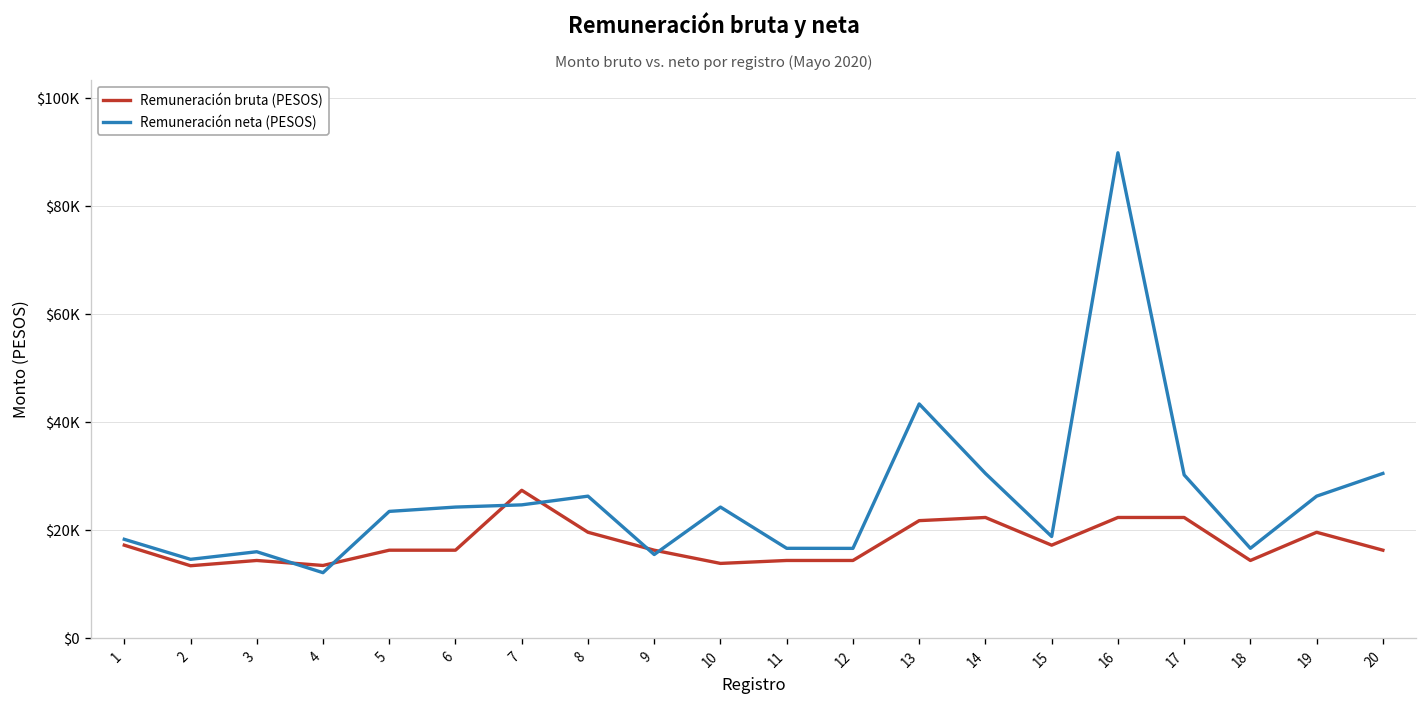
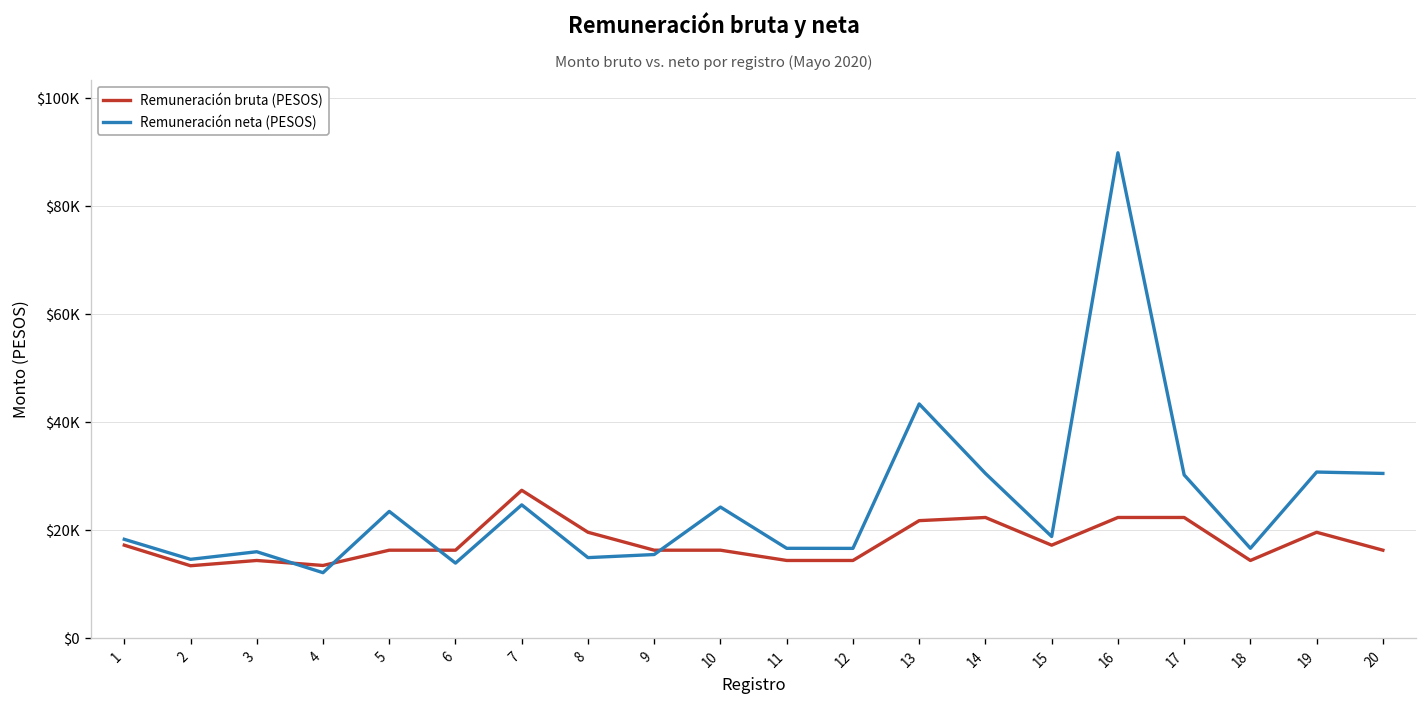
Remuneración neta (PESOS), 6: $24000 -> $14000
Remuneración neta (PESOS), 8: $26000 -> $15000
Remuneración bruta (PESOS), 10: $14000 -> $16000
Remuneración neta (PESOS), 19: $26000 -> $31000
